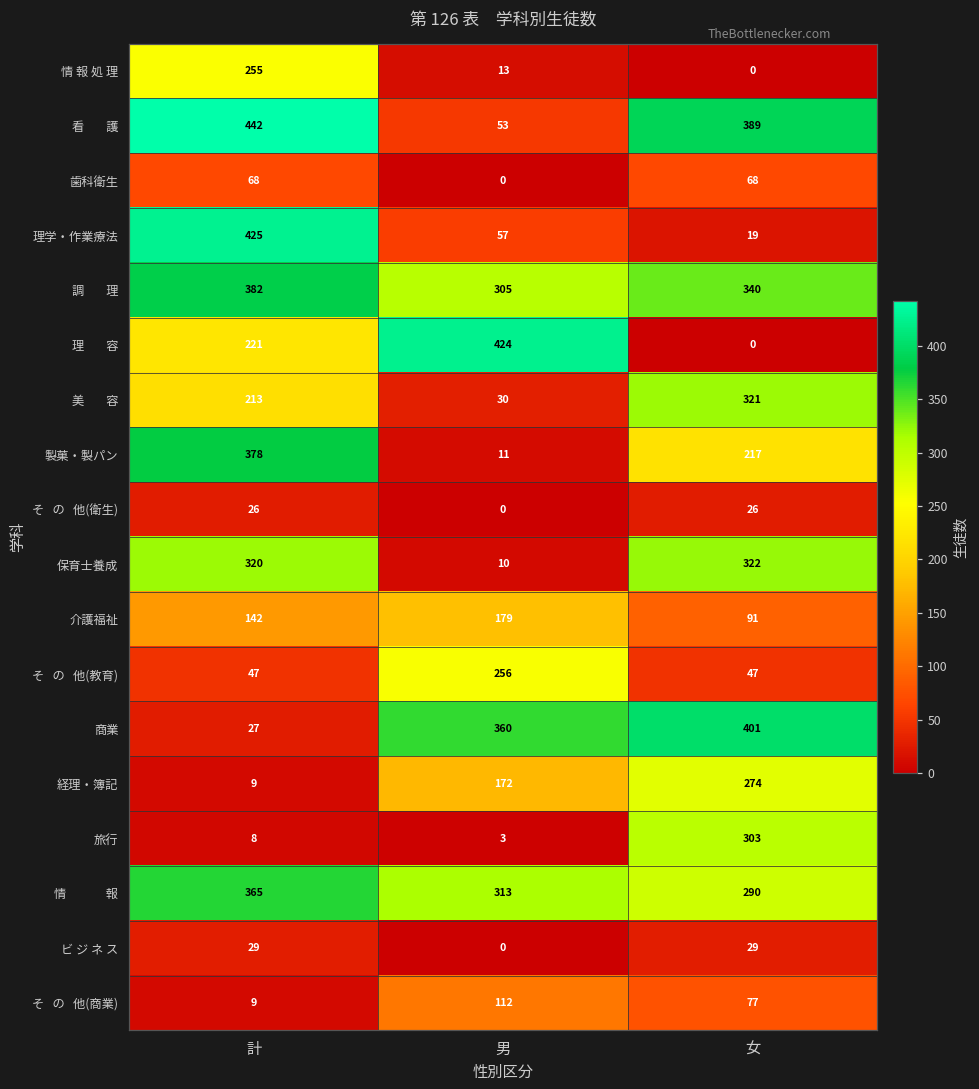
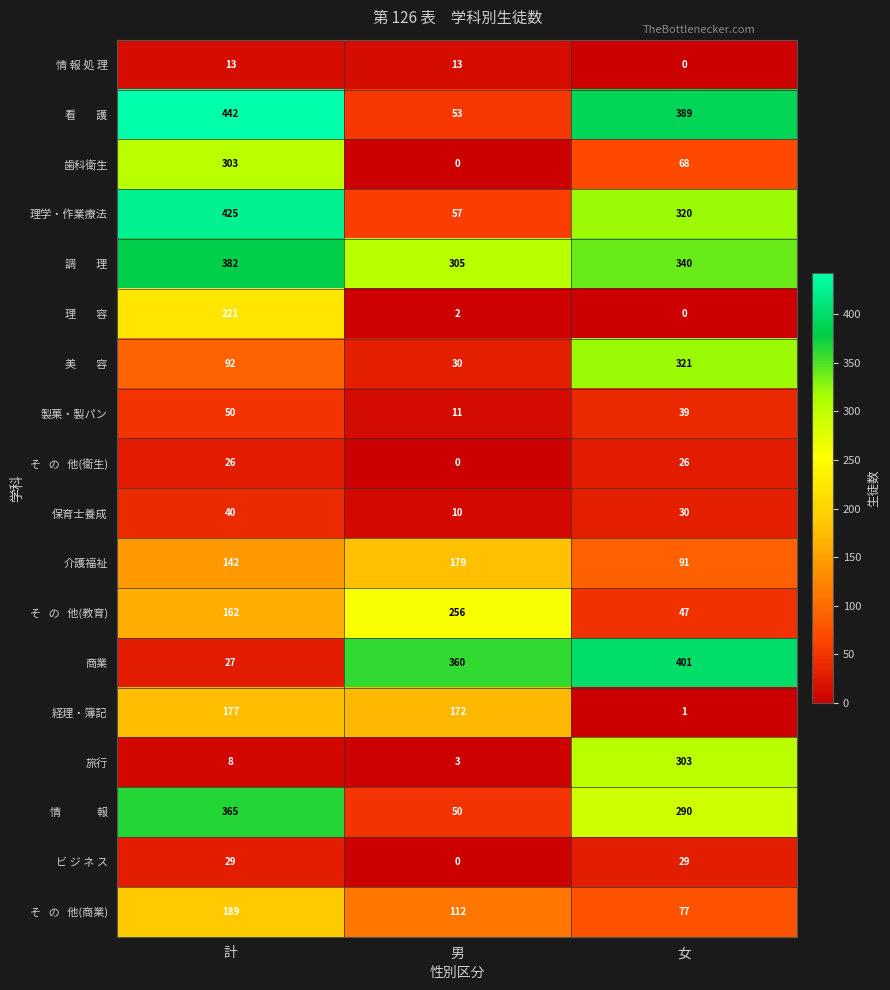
情 報 処 理, 計: 255 -> 13
歯科衛生, 計: 68 -> 303
理学・作業療法, 女: 19 -> 320
理 容, 男: 424 -> 2
美 容, 計: 213 -> 92
製菓・製パン, 計: 378 -> 50
製菓・製パン, 女: 217 -> 39
保育士養成, 計: 320 -> 40
保育士養成, 女: 322 -> 30
そ の 他(教育), 計: 47 -> 162
経理・簿記, 計: 9 -> 177
経理・簿記, 女: 274 -> 1
情 報, 男: 313 -> 50
そ の 他(商業), 計: 9 -> 189
